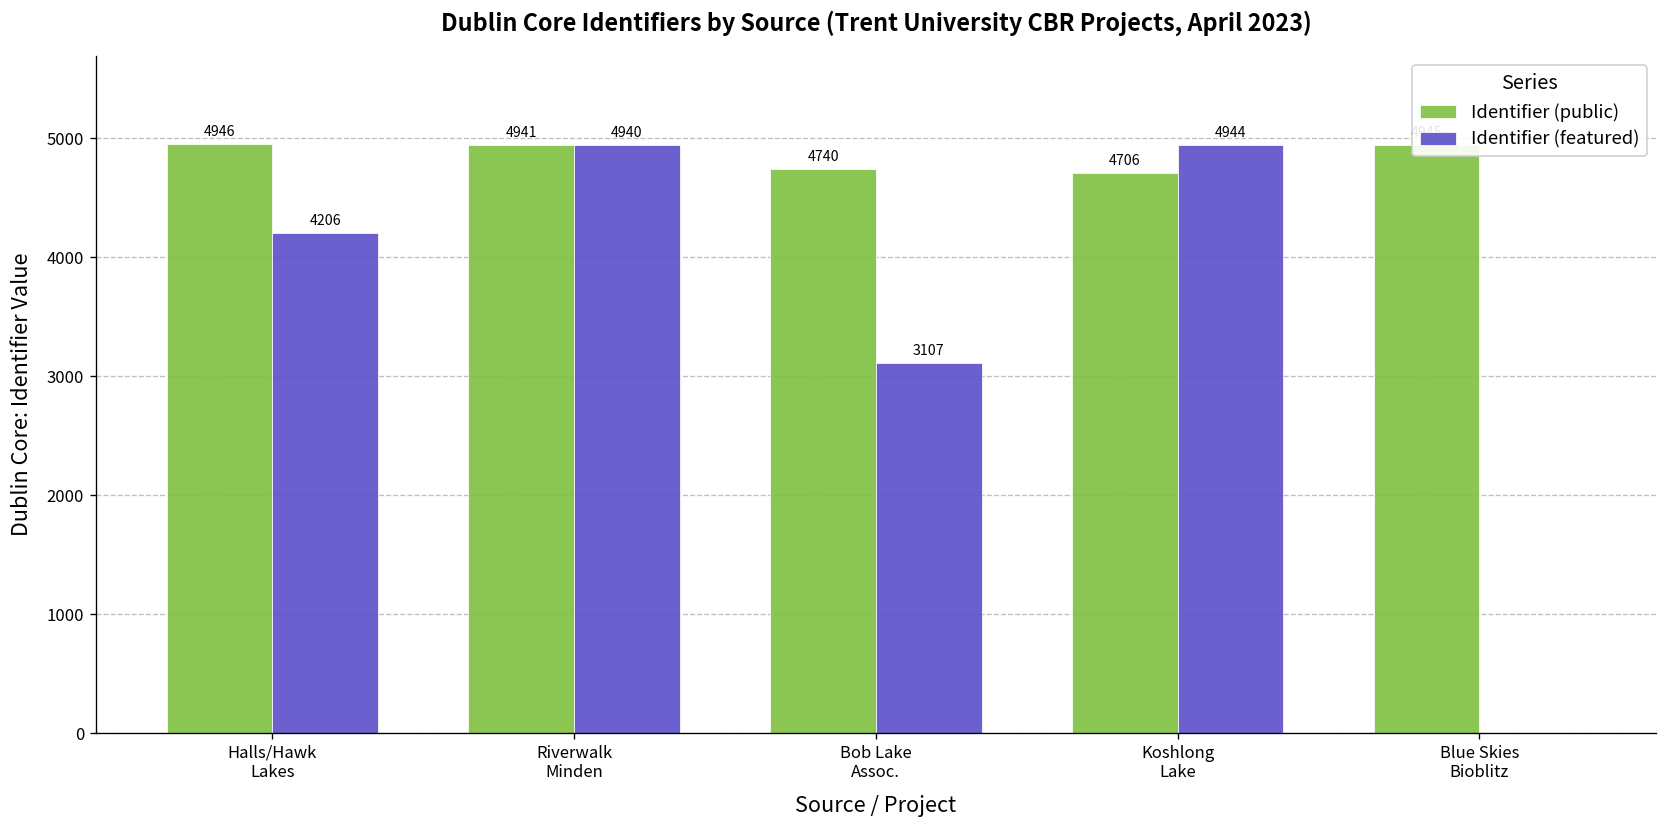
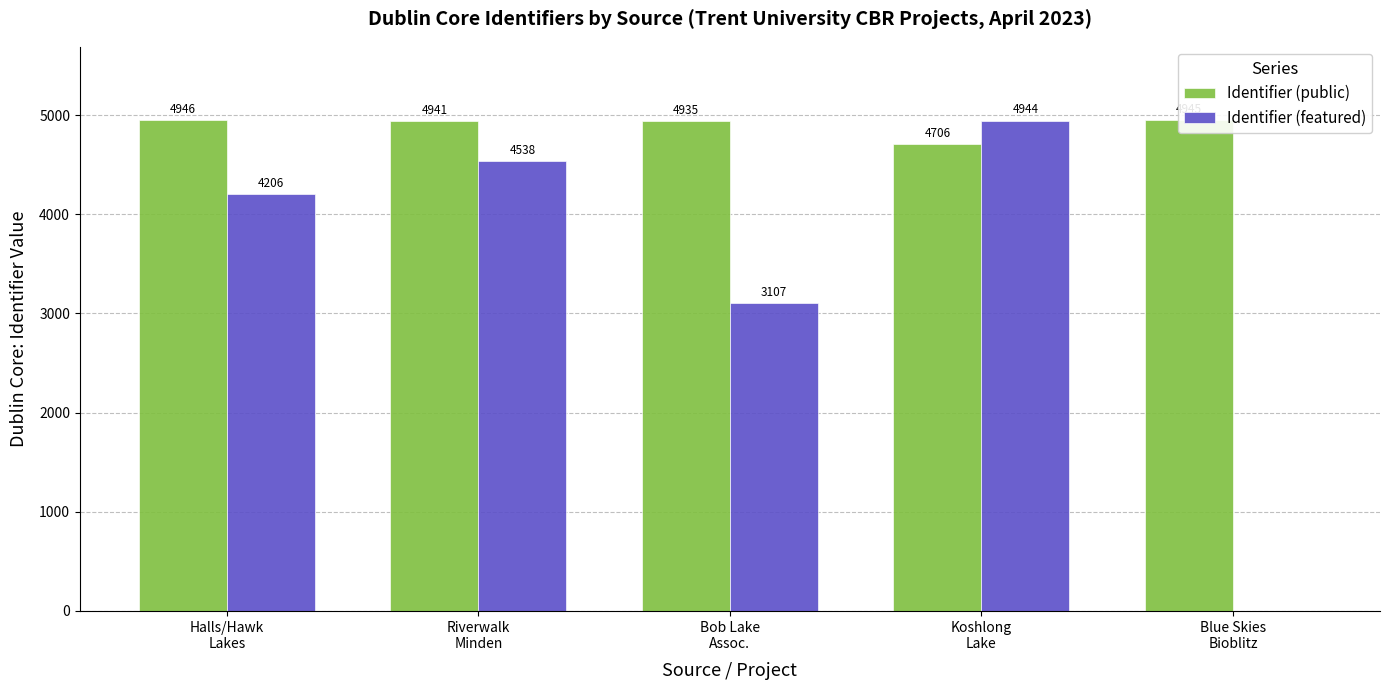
Identifier (featured), Riverwalk Minden: 4940 -> 4538
Identifier (public), Bob Lake Assoc.: 4740 -> 4935
